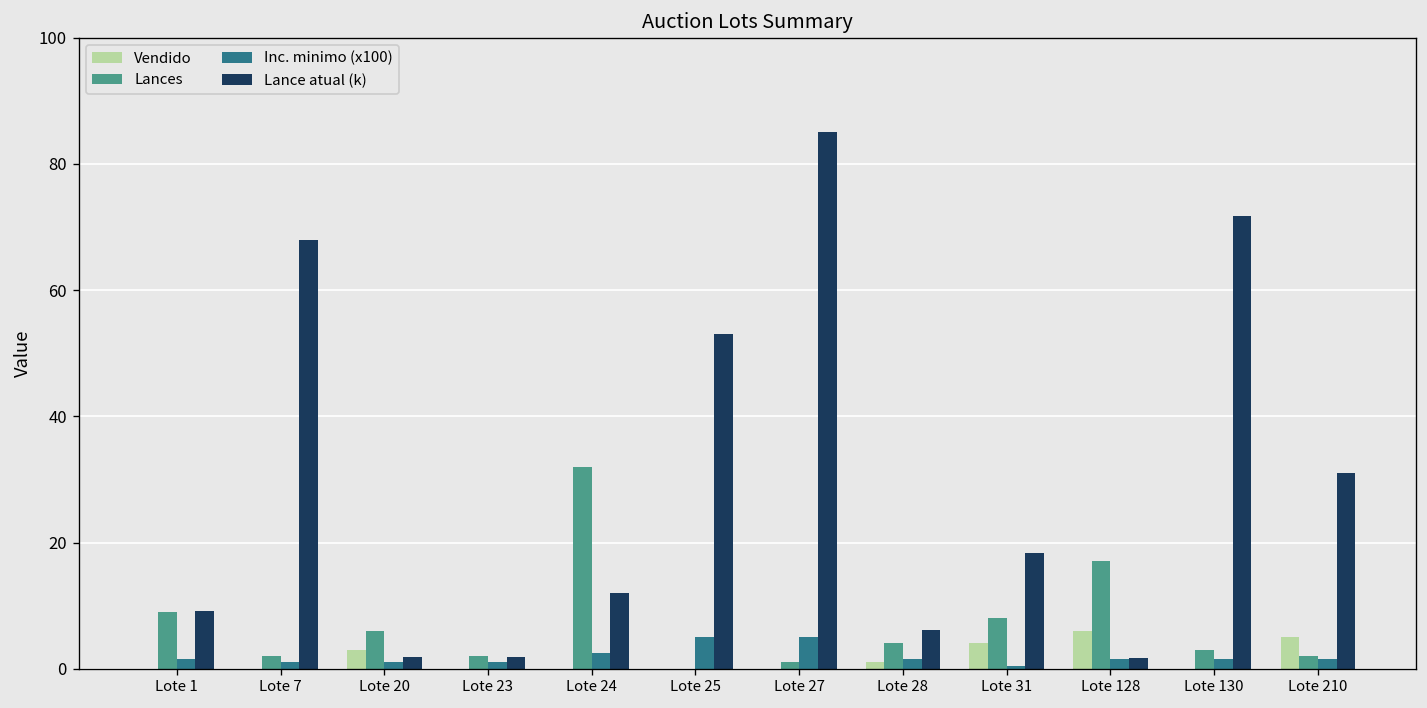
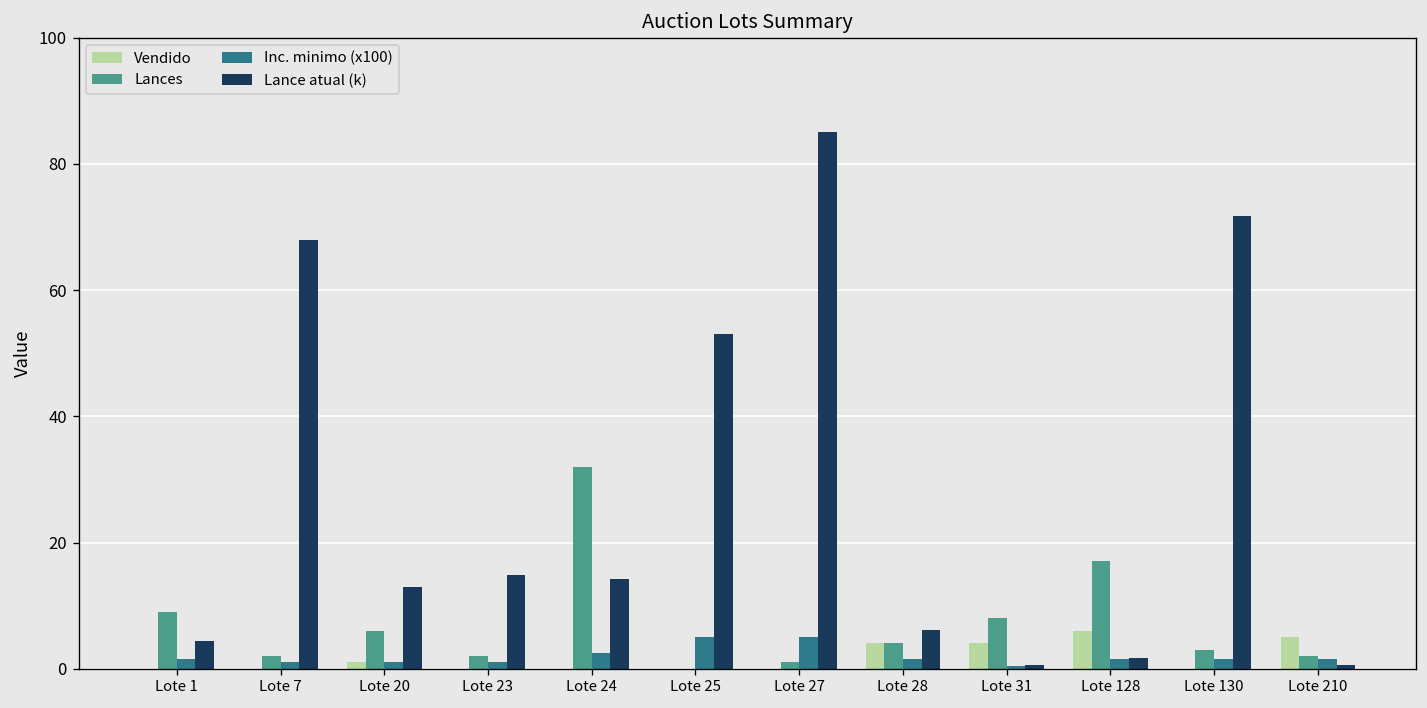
Lance atual (k), Lote 1: 9 -> 4
Vendido, Lote 20: 3 -> 1
Lance atual (k), Lote 20: 2 -> 13
Lance atual (k), Lote 23: 2 -> 15
Lance atual (k), Lote 24: 12 -> 14
Vendido, Lote 28: 1 -> 4
Lance atual (k), Lote 31: 18 -> 1
Lance atual (k), Lote 210: 31 -> 1
